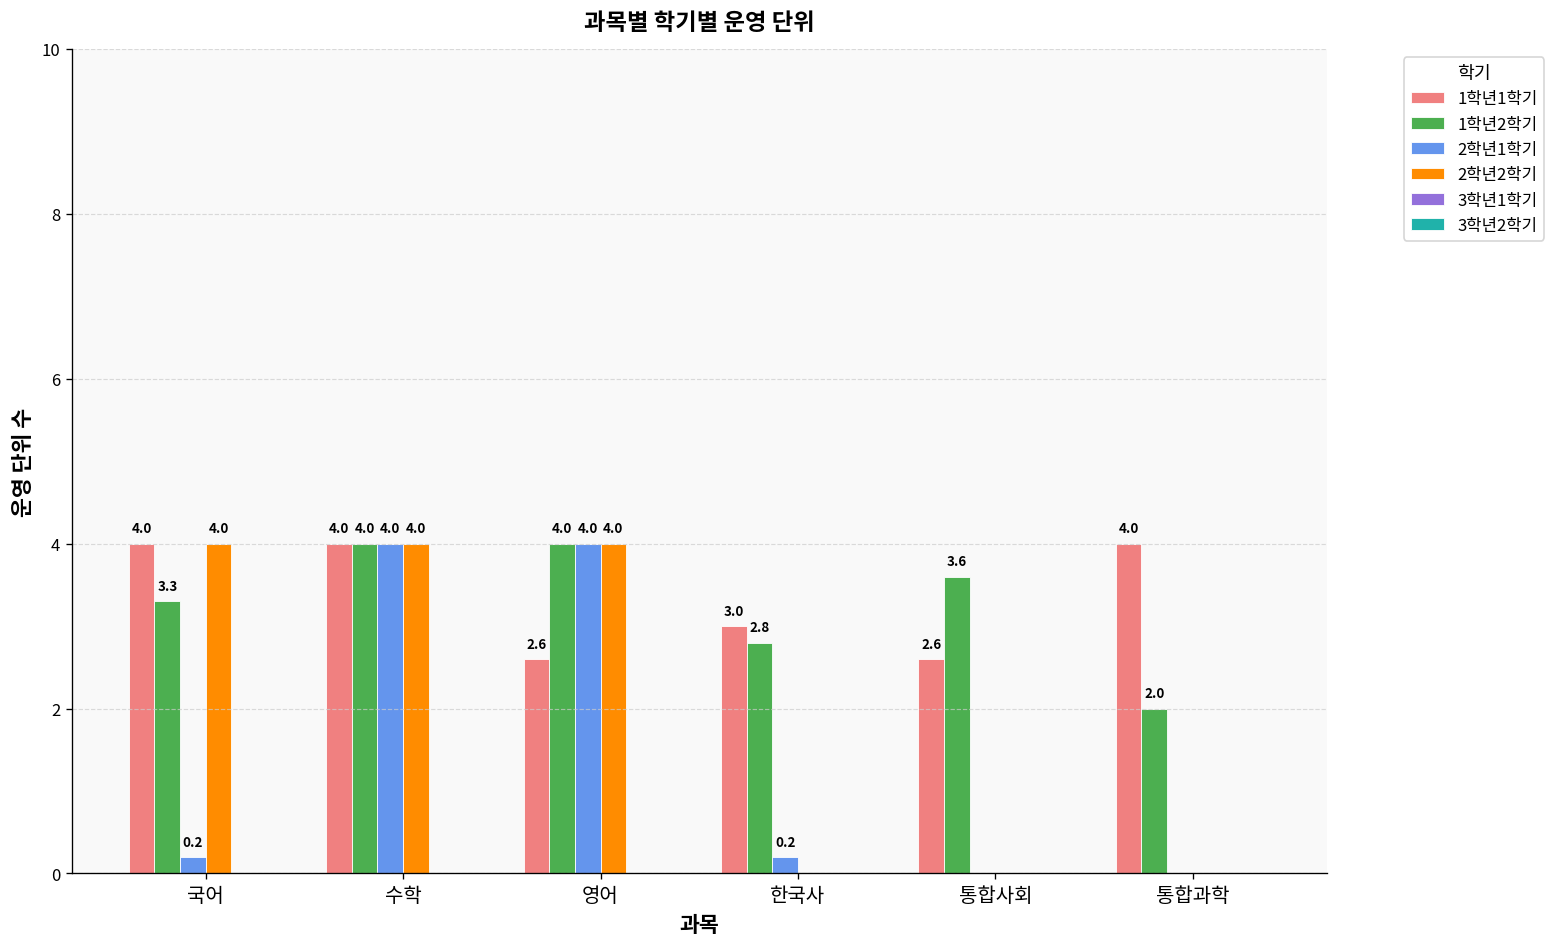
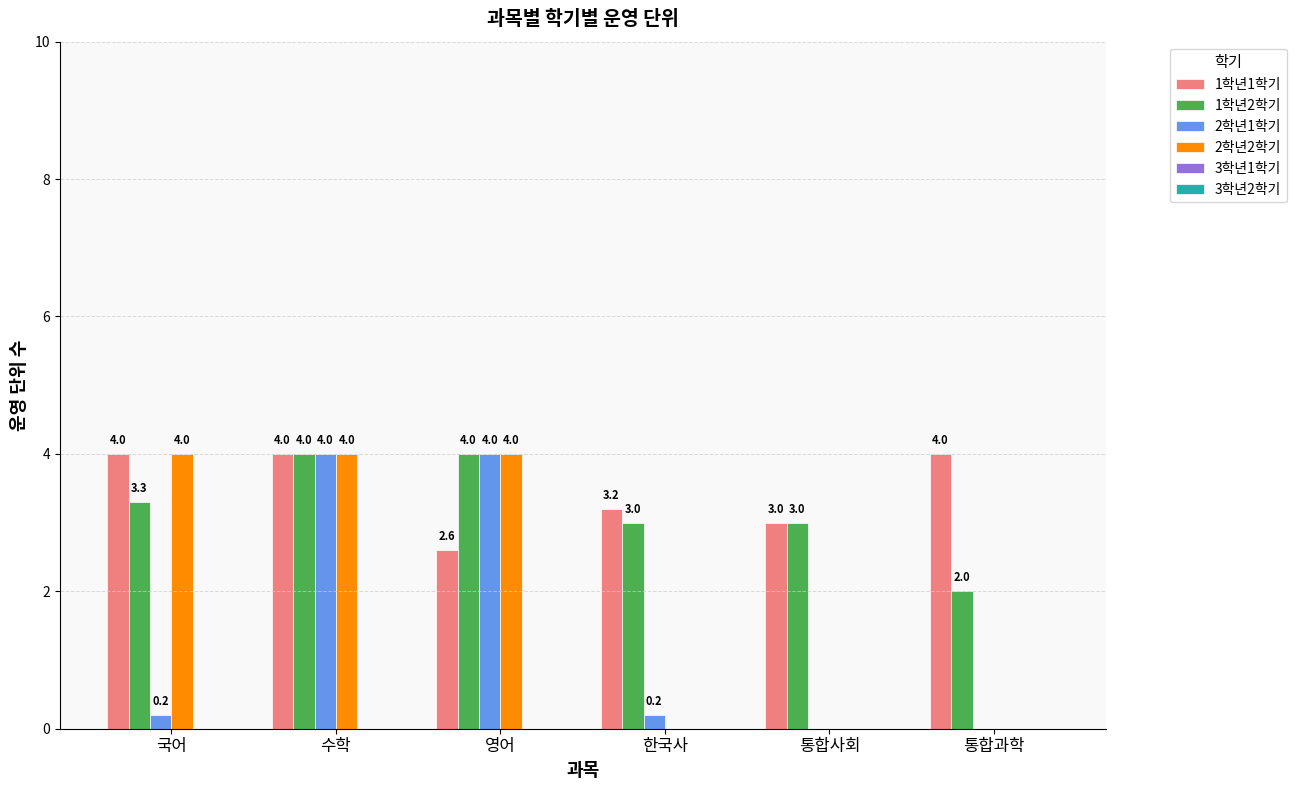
1학년1학기, 한국사: 3.0 -> 3.2
1학년2학기, 한국사: 2.8 -> 3.0
1학년1학기, 통합사회: 2.6 -> 3.0
1학년2학기, 통합사회: 3.6 -> 3.0
